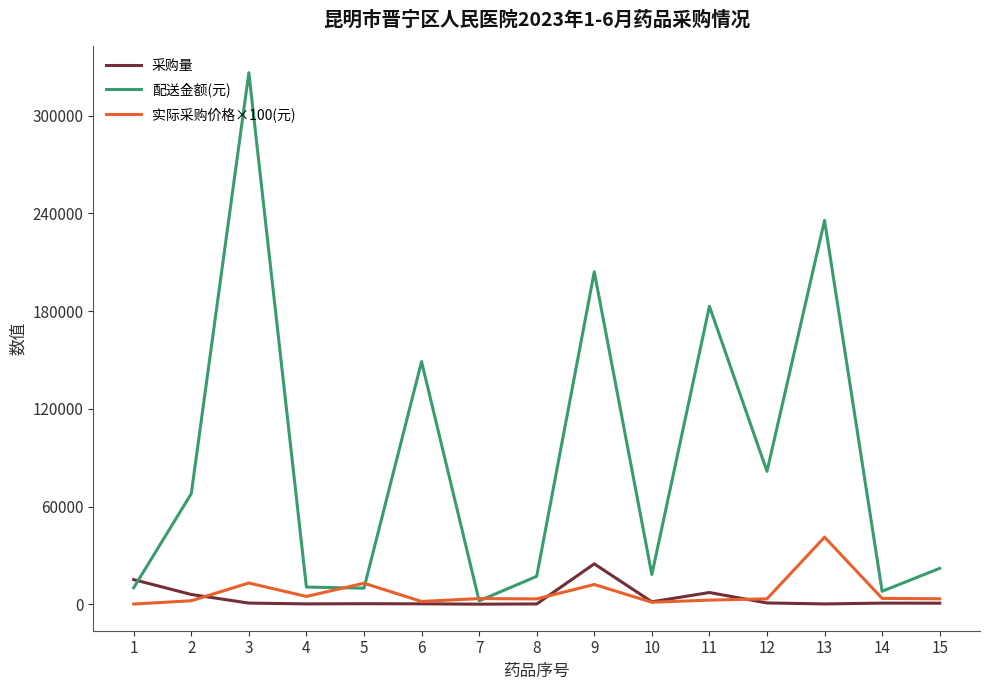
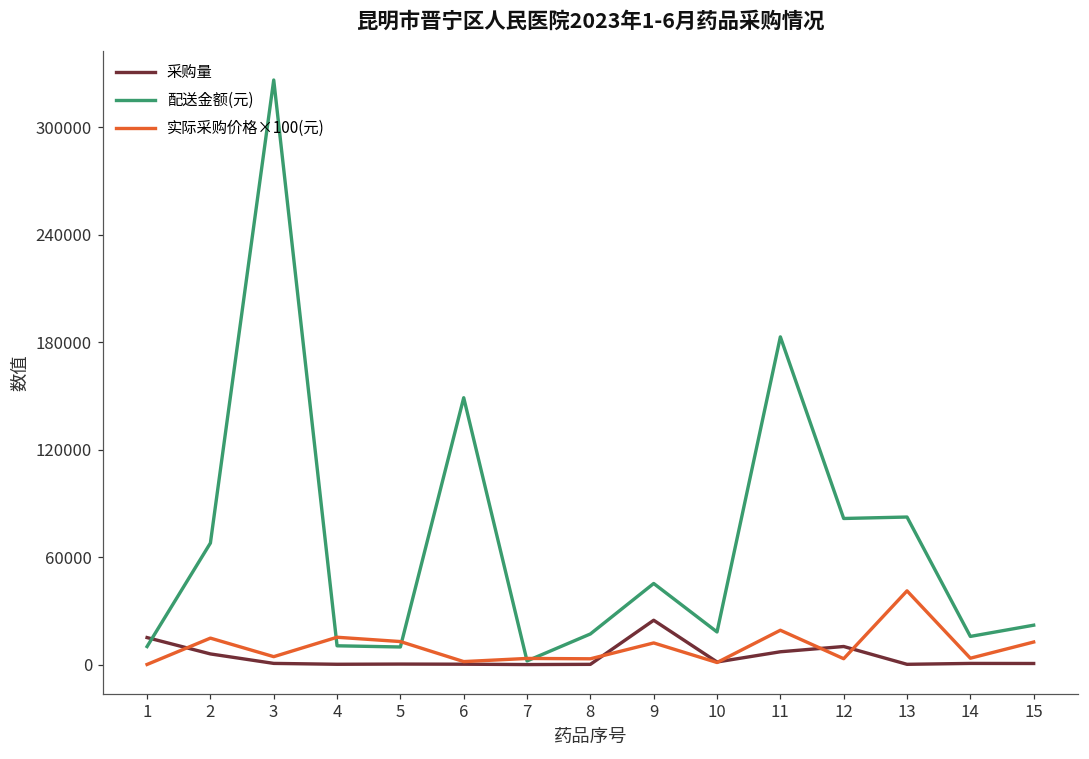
实际采购价格×100(元), 2: 2000 -> 15000
实际采购价格×100(元), 3: 13000 -> 4000
实际采购价格×100(元), 4: 5000 -> 15000
配送金额(元), 9: 204000 -> 45000
实际采购价格×100(元), 11: 3000 -> 19000
采购量, 12: 1000 -> 10000
配送金额(元), 13: 236000 -> 82000
配送金额(元), 14: 8000 -> 16000
实际采购价格×100(元), 15: 3000 -> 13000
